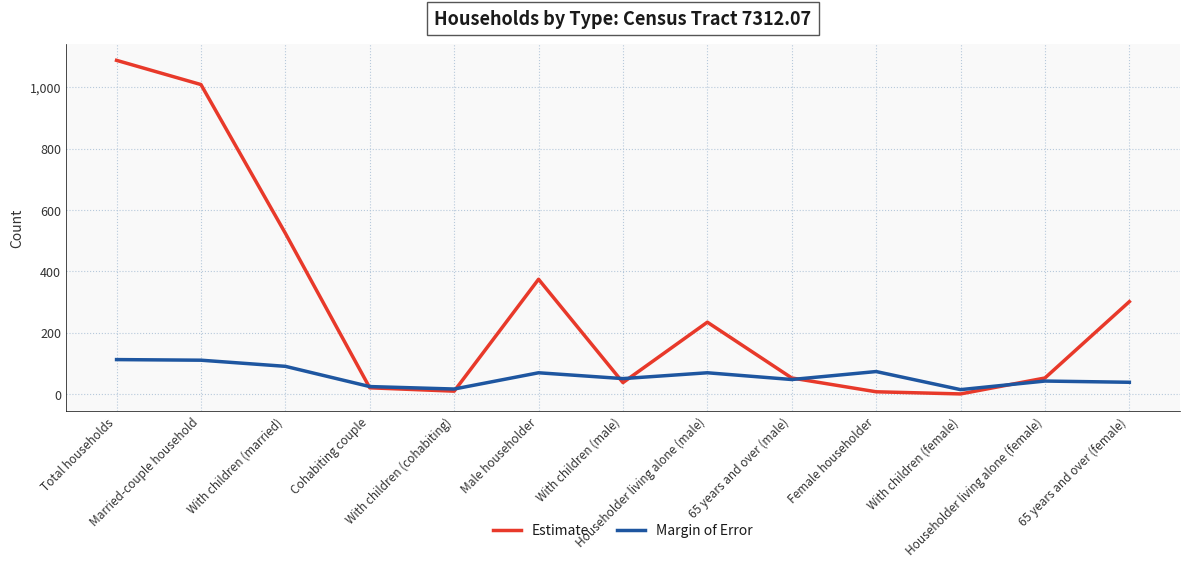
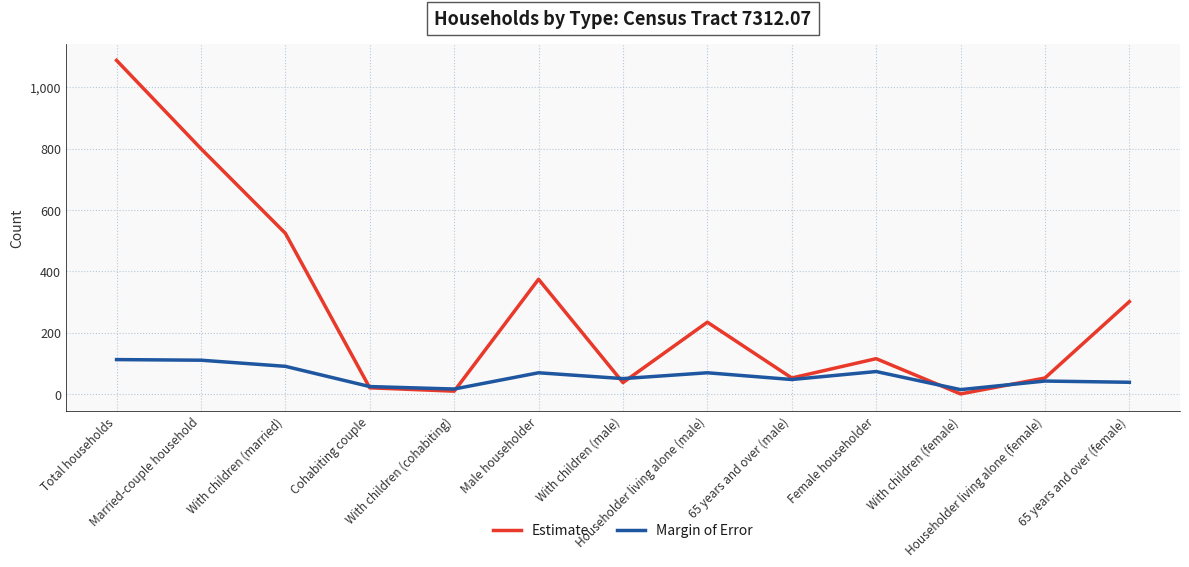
Estimate, Married-couple household: 1,010 -> 800
Estimate, Female householder: 10 -> 120
